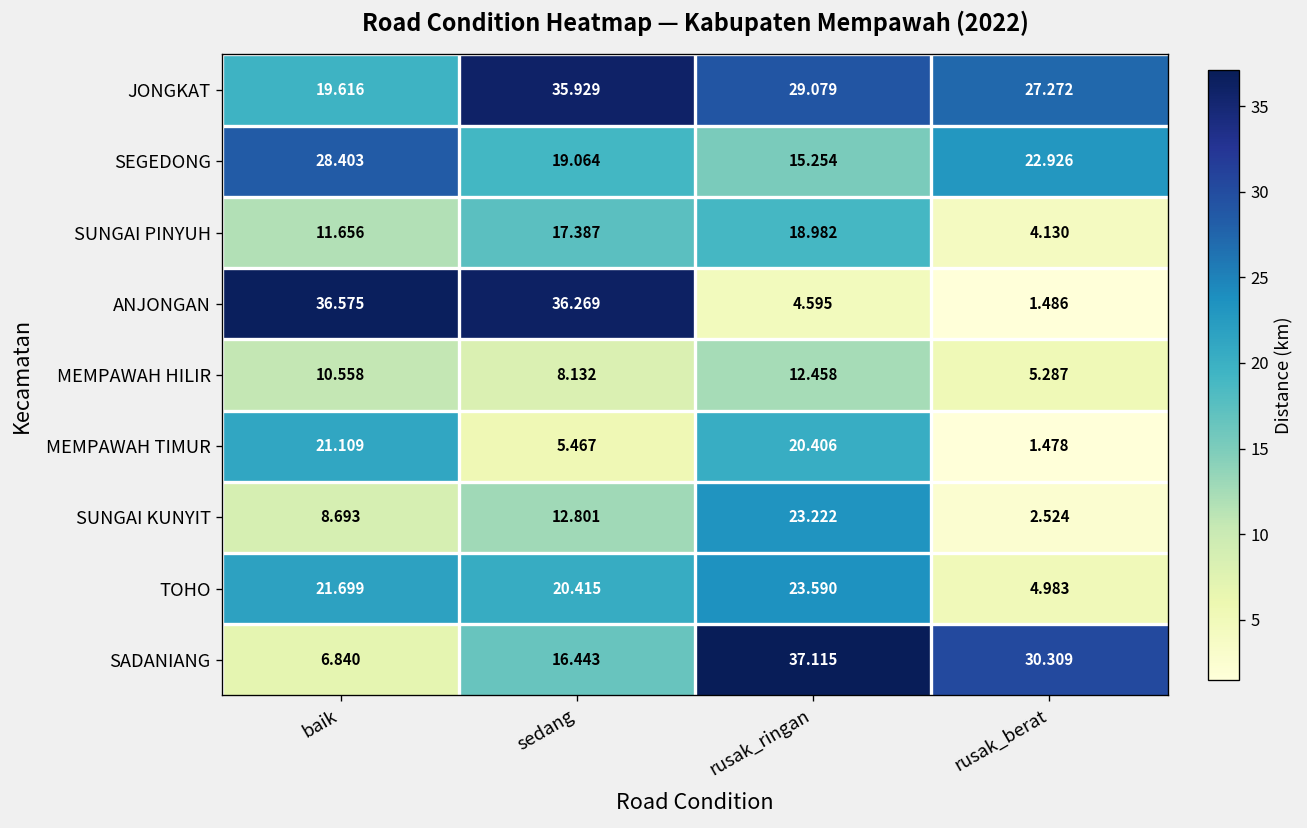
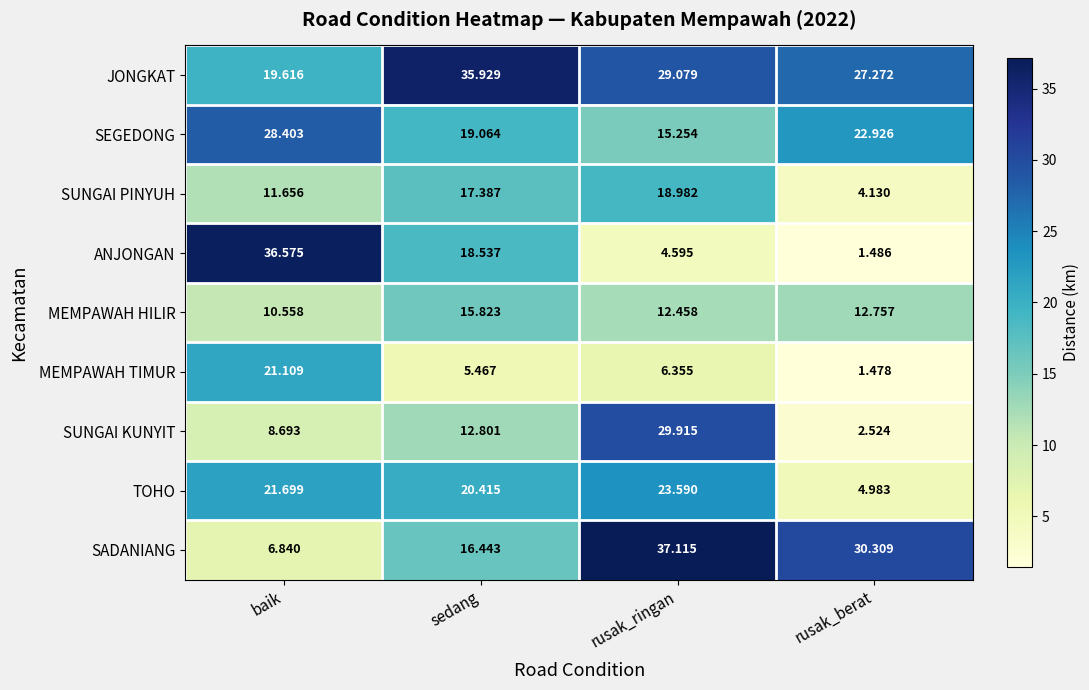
ANJONGAN, sedang: 36.269 -> 18.537
MEMPAWAH HILIR, sedang: 8.132 -> 15.823
MEMPAWAH HILIR, rusak_berat: 5.287 -> 12.757
MEMPAWAH TIMUR, rusak_ringan: 20.406 -> 6.355
SUNGAI KUNYIT, rusak_ringan: 23.222 -> 29.915
